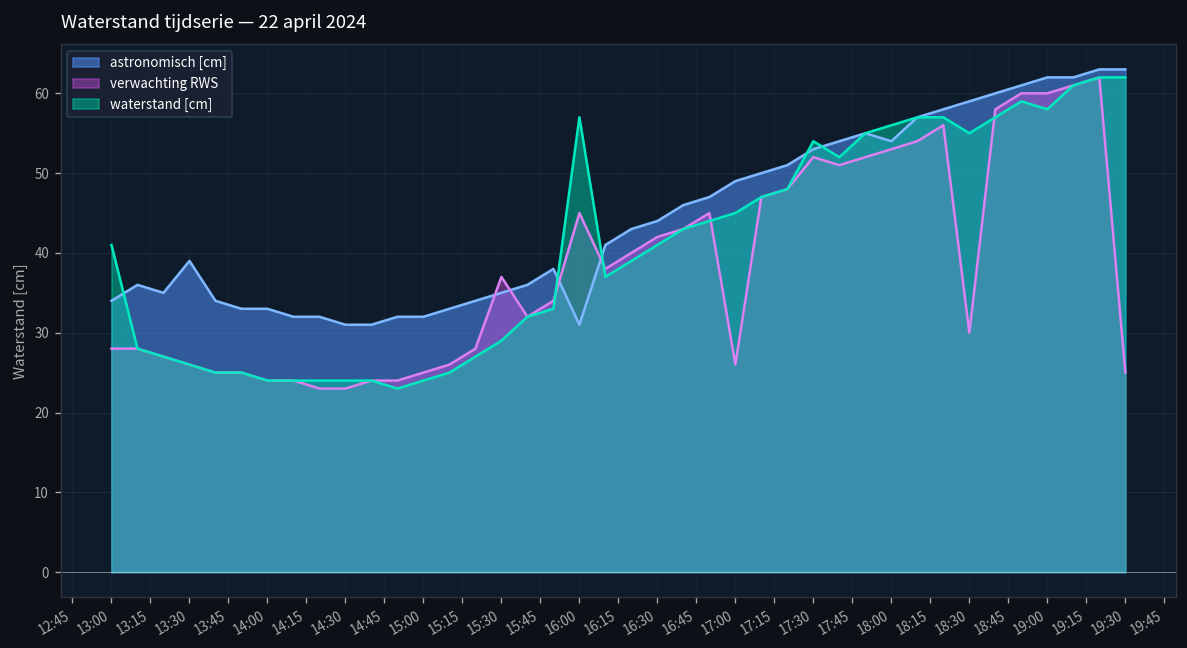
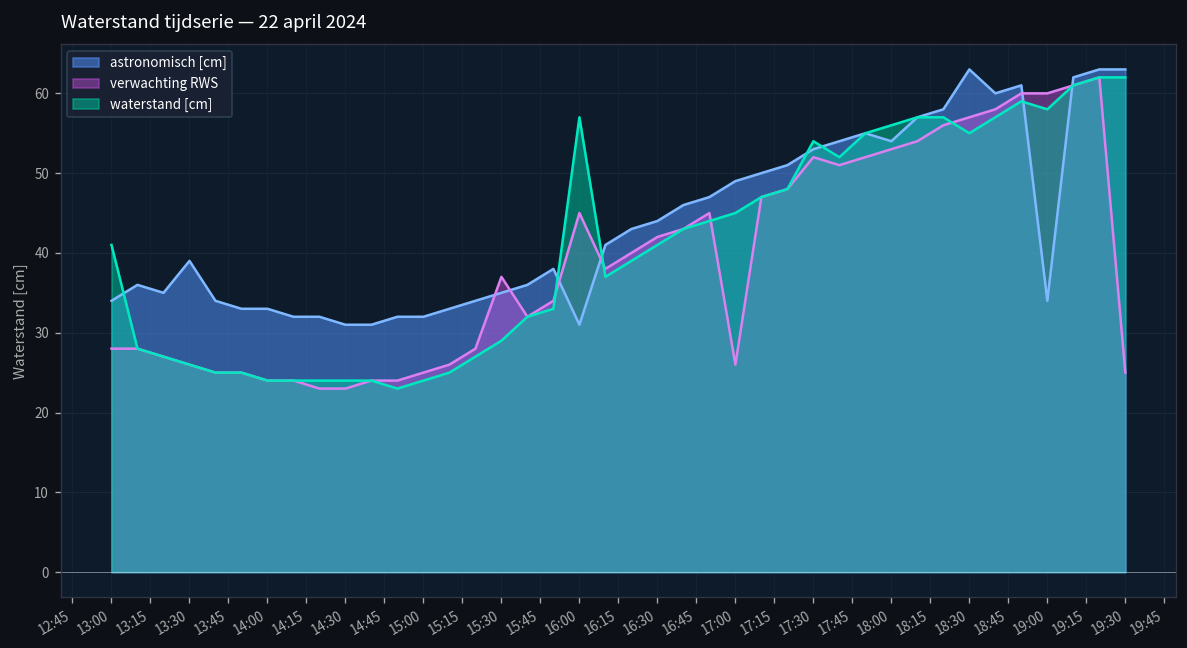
astronomisch [cm], 18:30: 59 -> 63
verwachting RWS, 18:30: 30 -> 57
astronomisch [cm], 19:00: 62 -> 34
